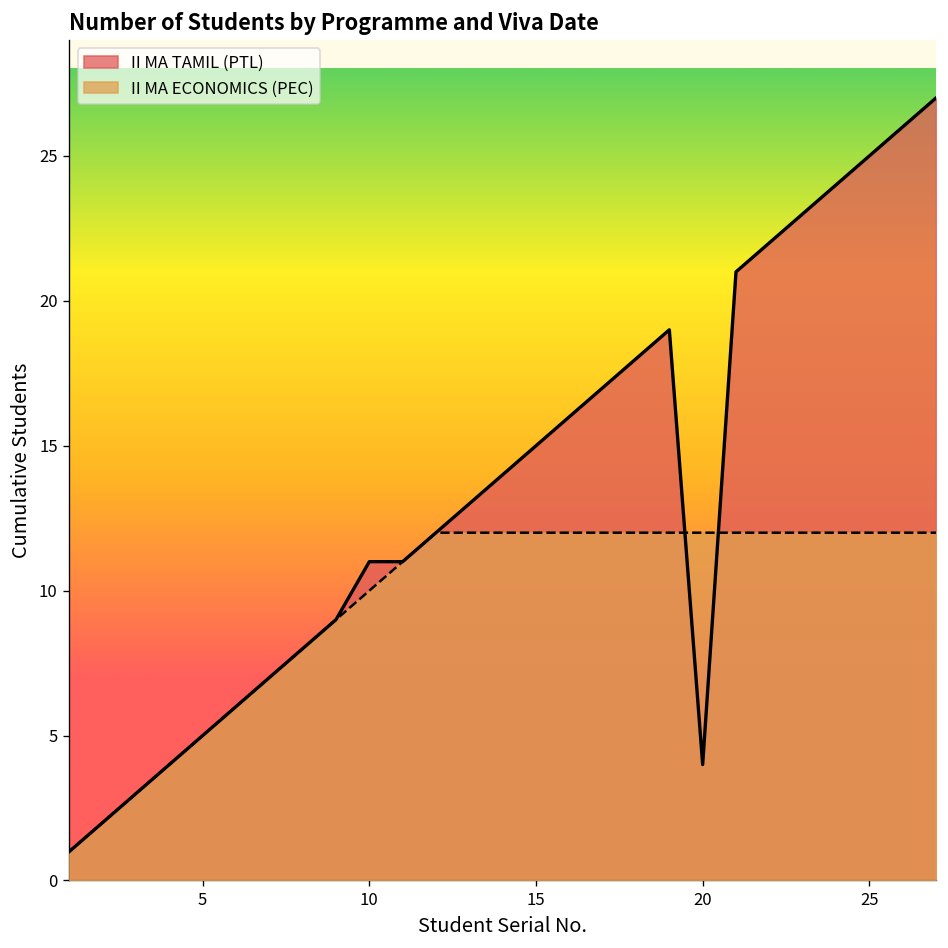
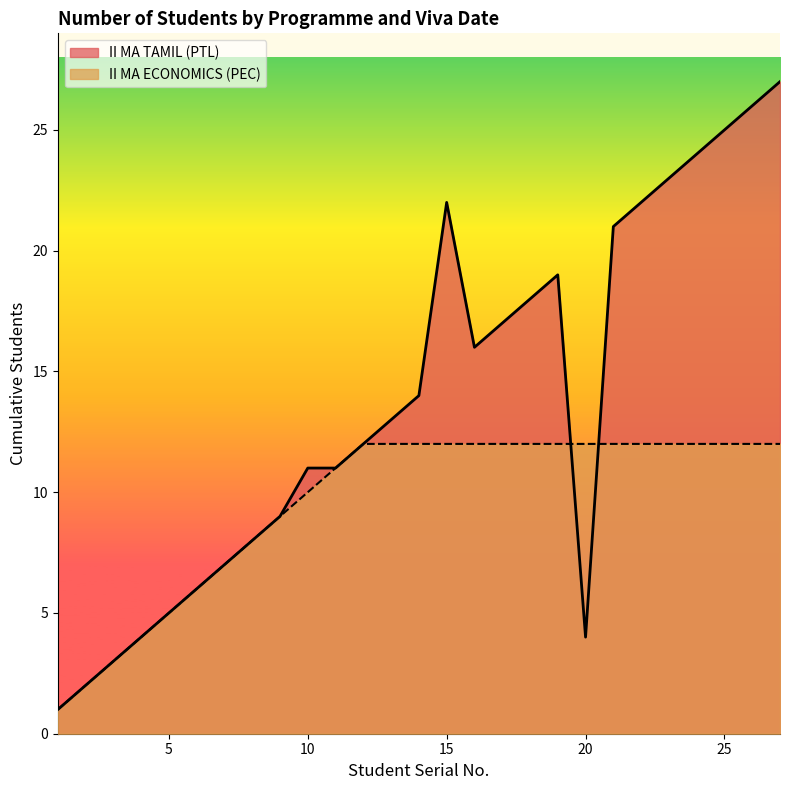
II MA TAMIL (PTL), 15: 15 -> 22
